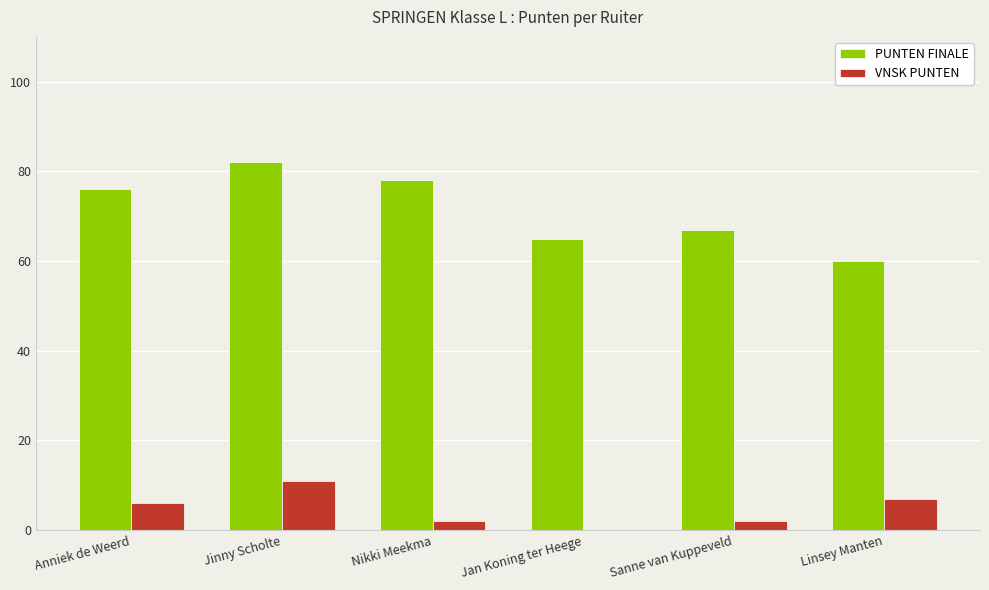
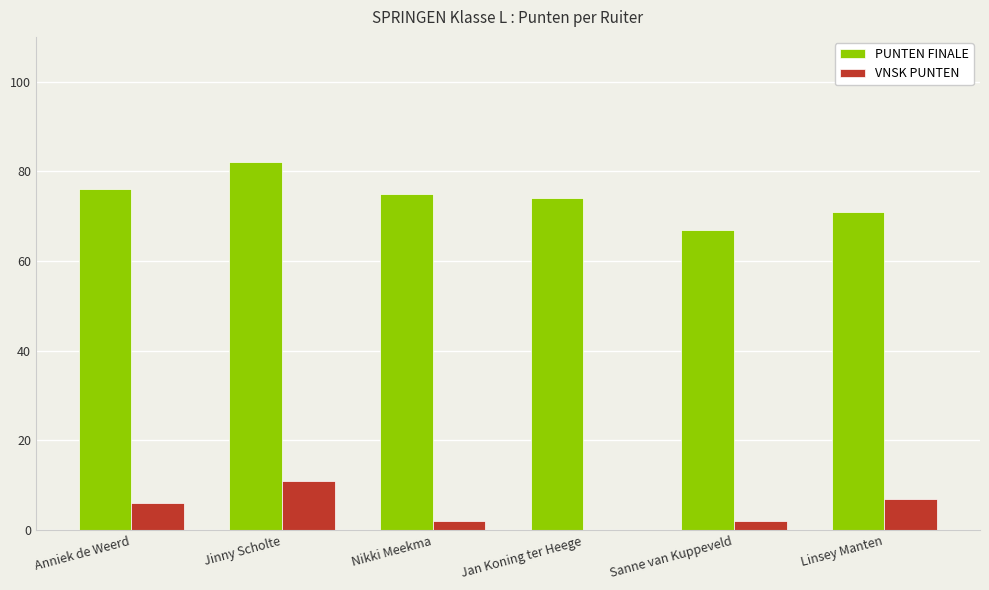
PUNTEN FINALE, Nikki Meekma: 78 -> 75
PUNTEN FINALE, Jan Koning ter Heege: 65 -> 74
PUNTEN FINALE, Linsey Manten: 60 -> 71
